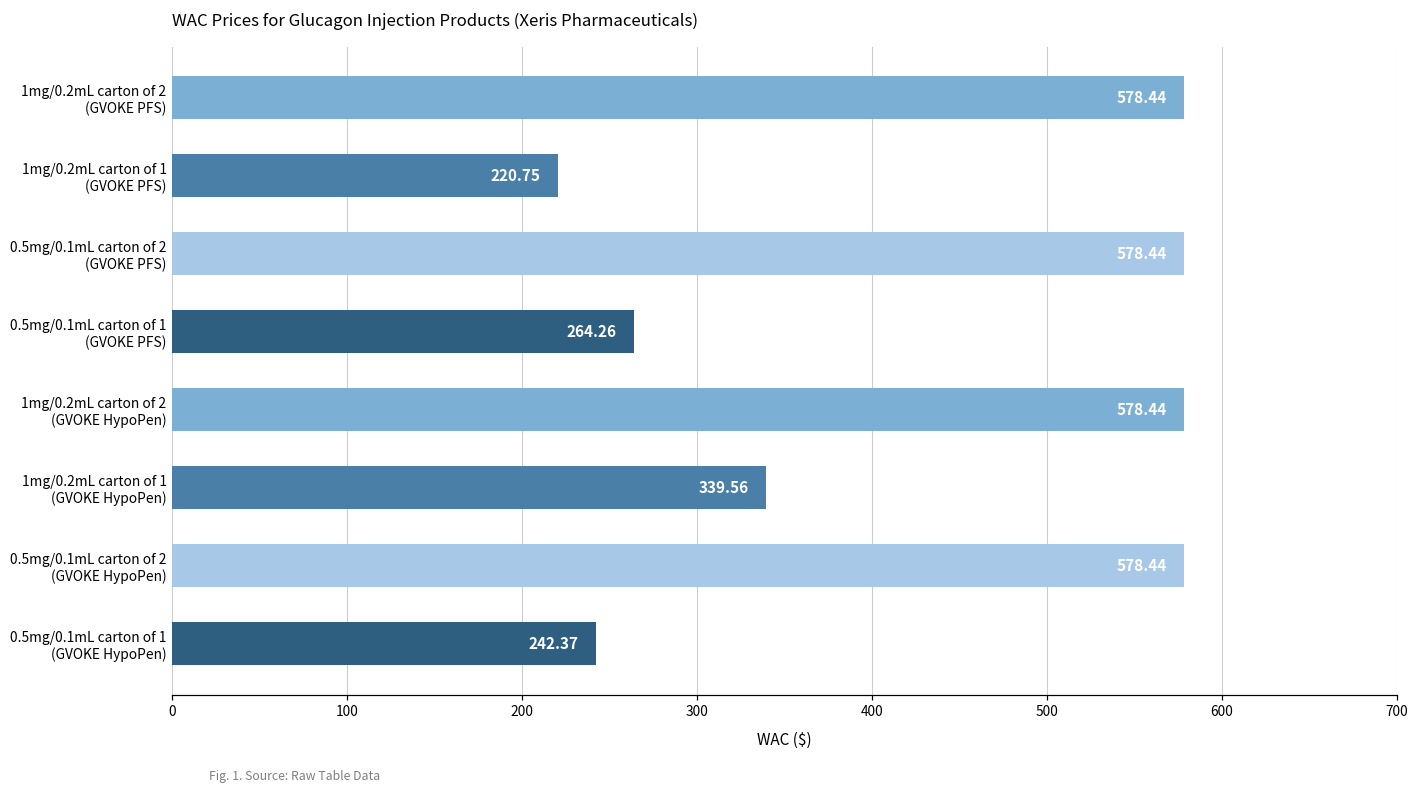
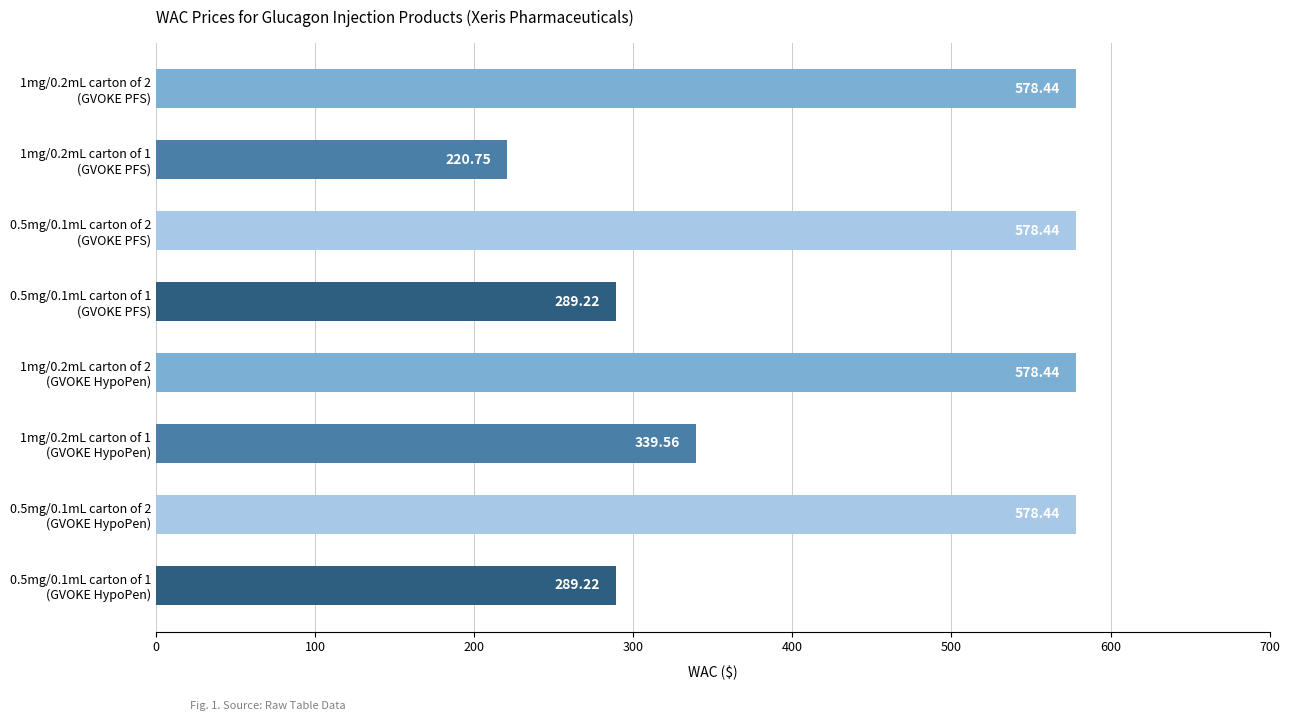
0.5mg/0.1mL carton of 1 (GVOKE PFS): 264.26 -> 289.22
0.5mg/0.1mL carton of 1 (GVOKE HypoPen): 242.37 -> 289.22
